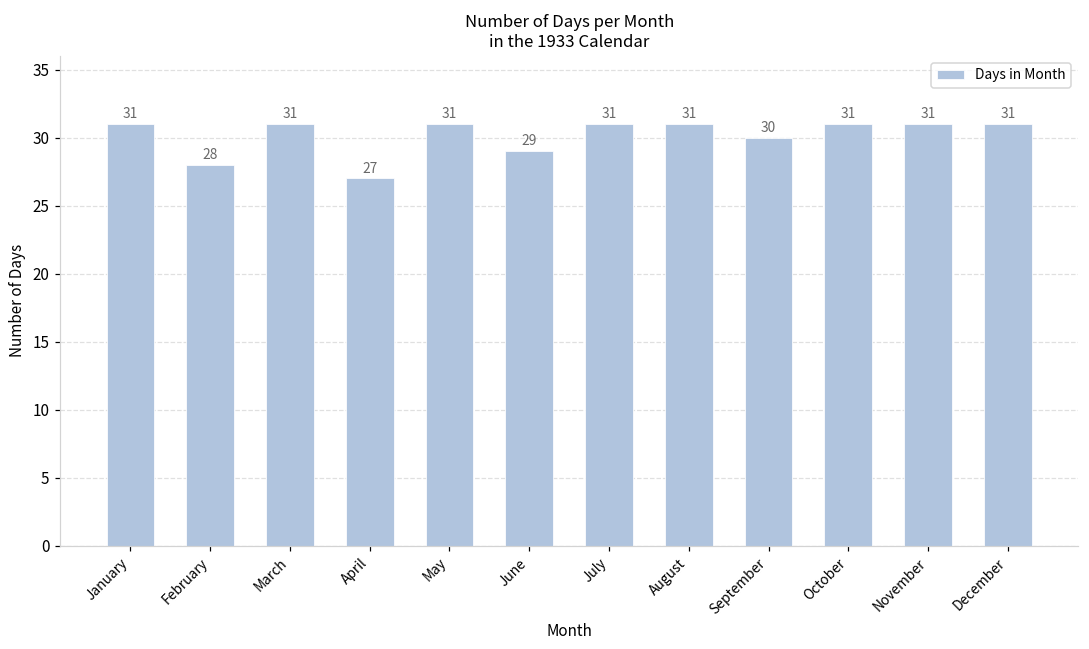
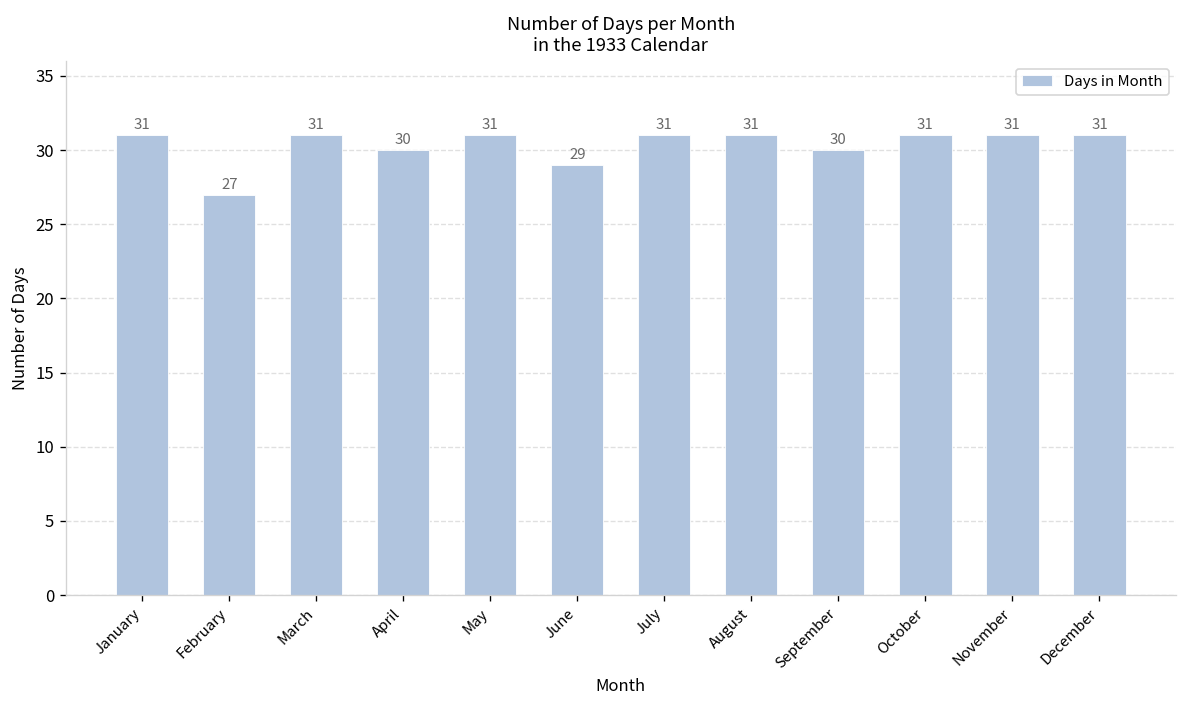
February: 28 -> 27
April: 27 -> 30
